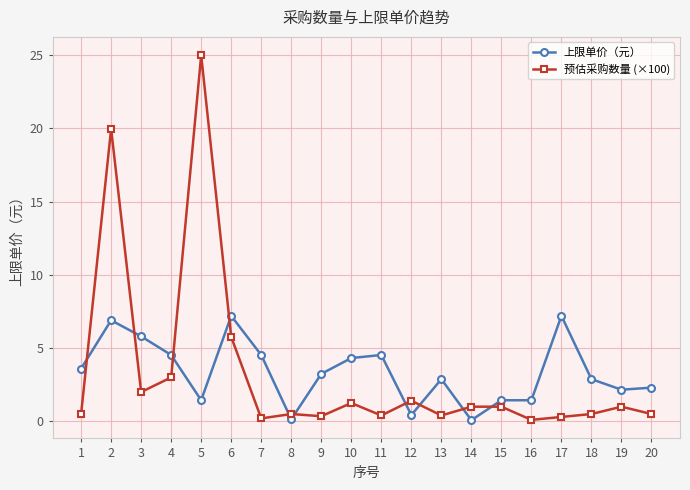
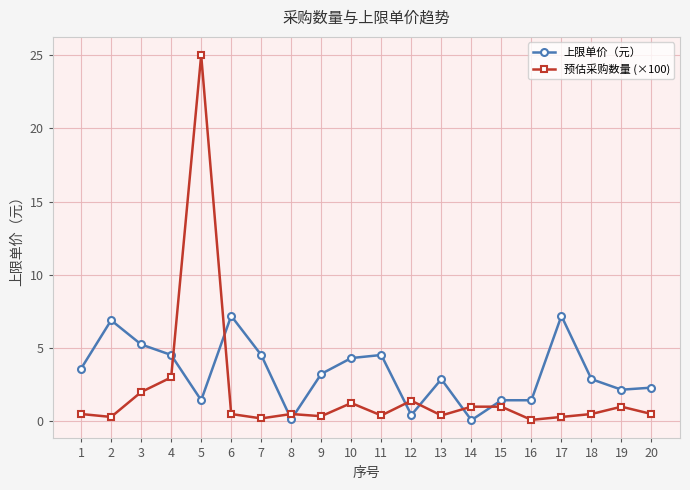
预估采购数量 (×100), 2: 20.0 -> 0.3
上限单价（元）, 3: 5.8 -> 5.3
预估采购数量 (×100), 6: 5.8 -> 0.5
